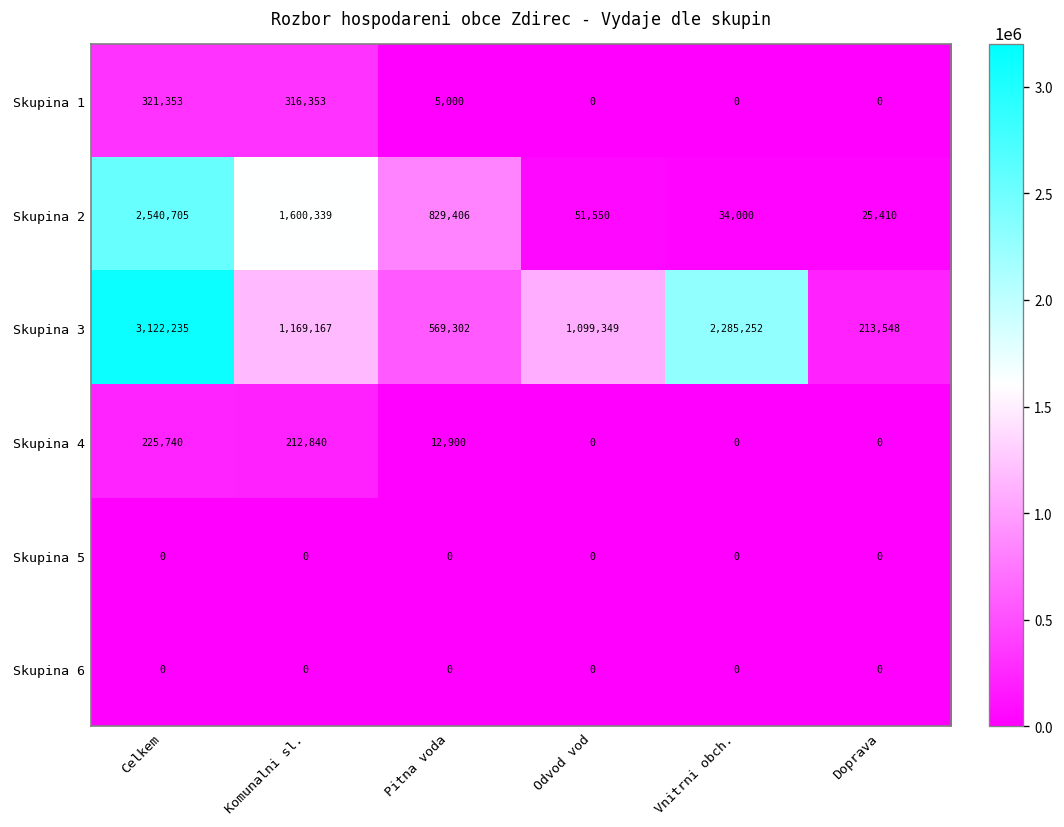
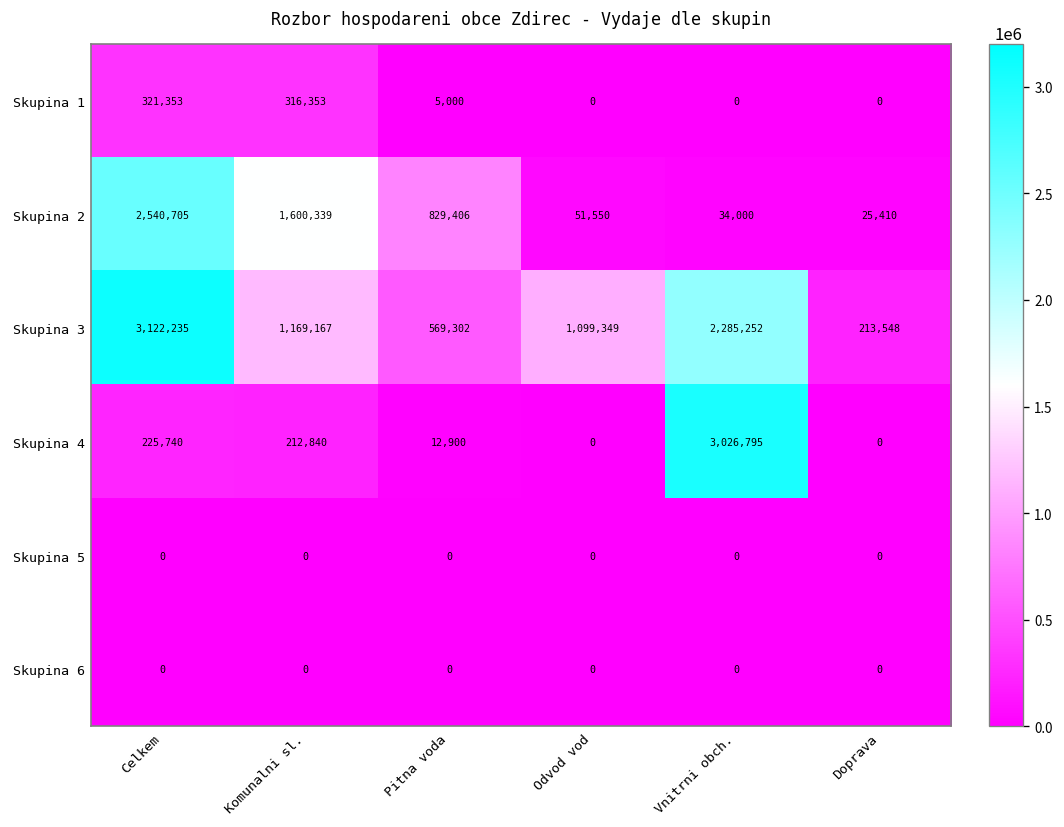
Skupina 4, Vnitrni obch.: 0 -> 3,026,795
